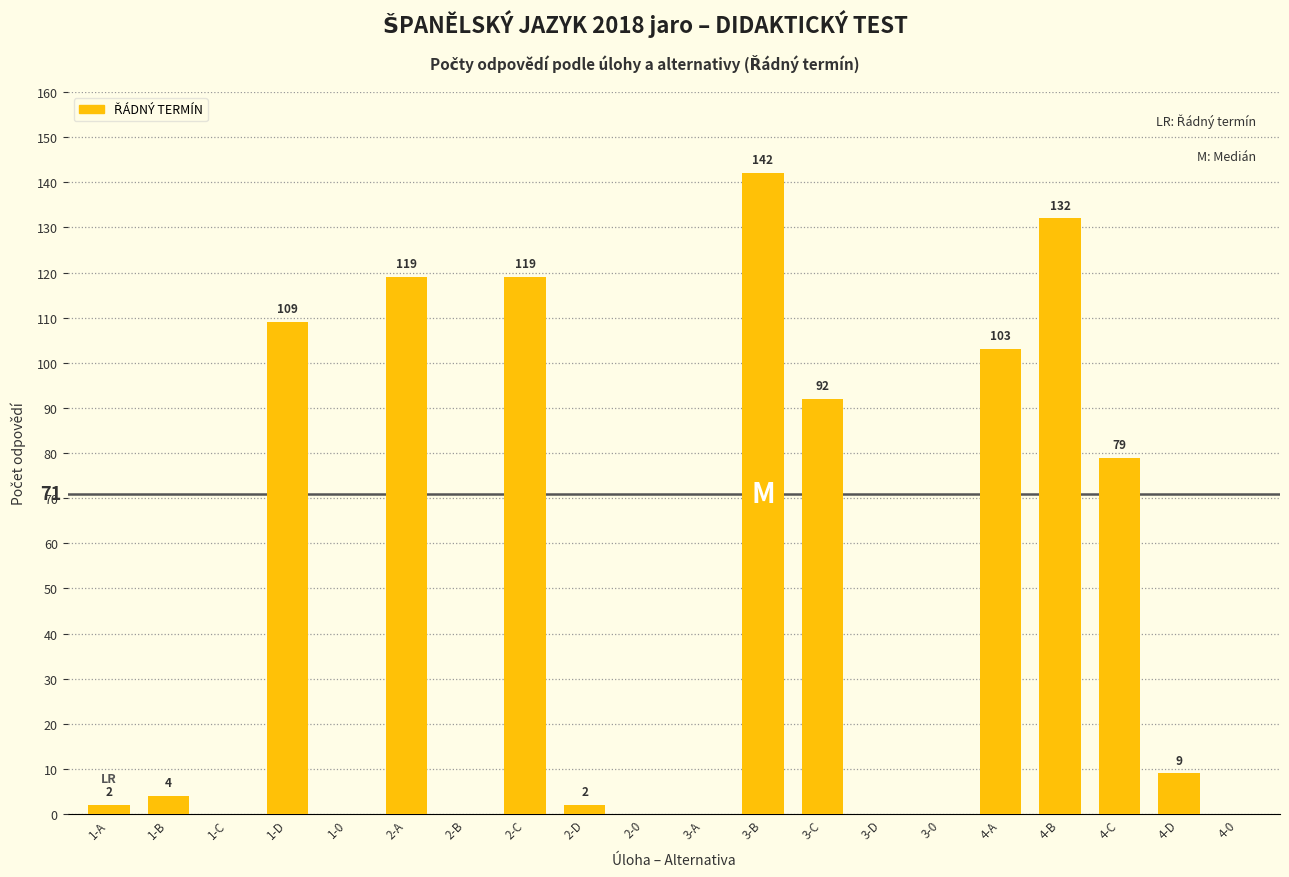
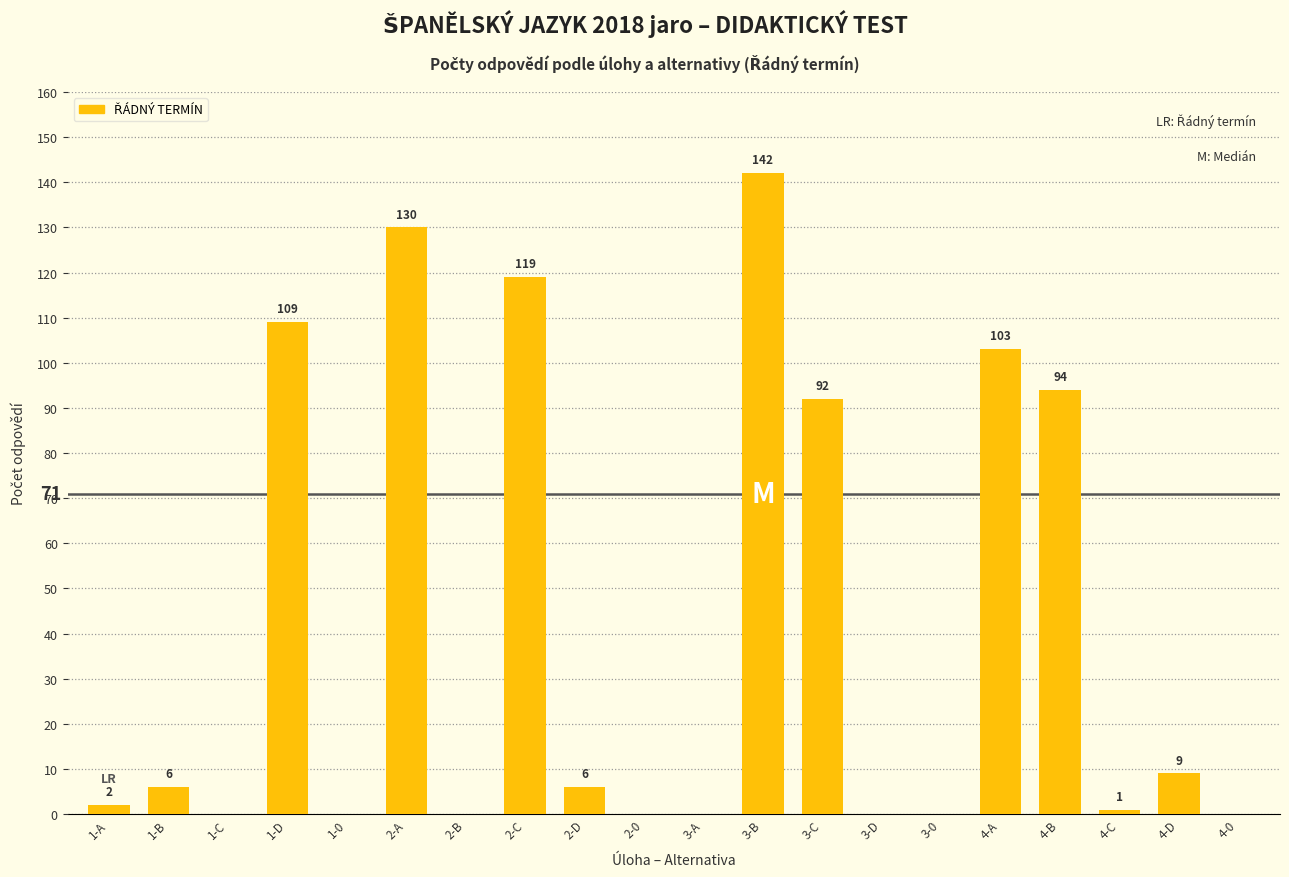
1-B: 4 -> 6
2-A: 119 -> 130
2-D: 2 -> 6
4-B: 132 -> 94
4-C: 79 -> 1
